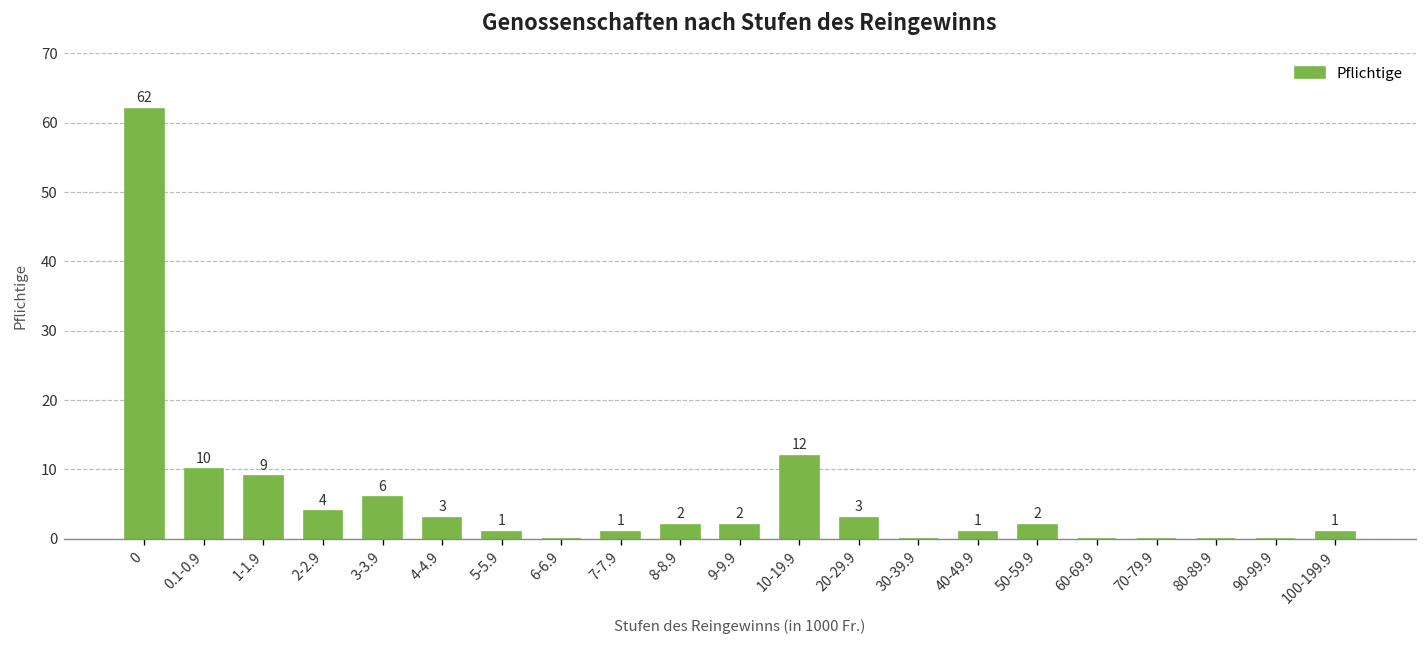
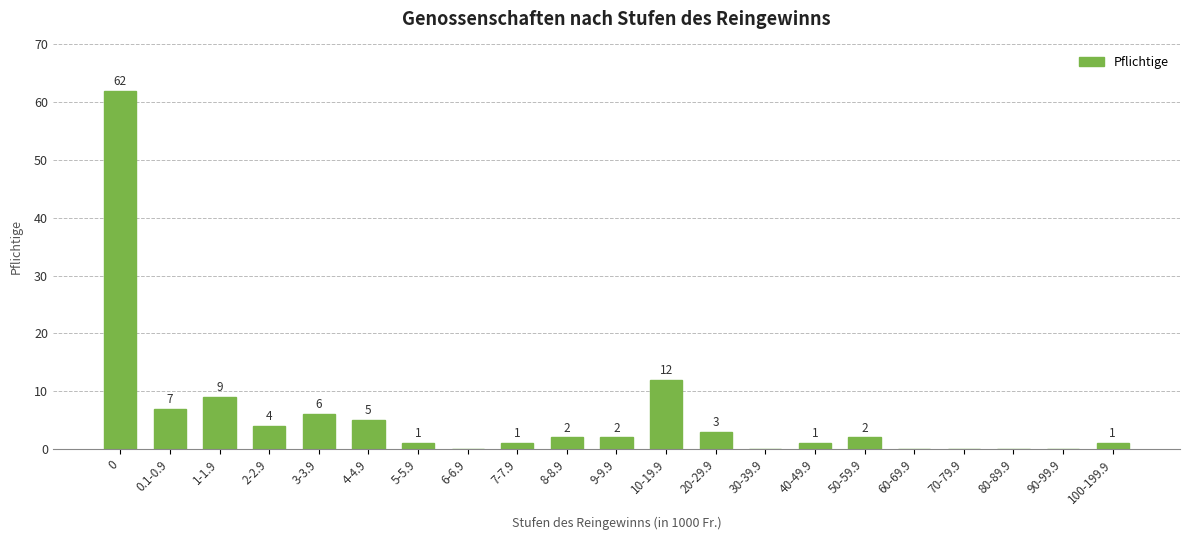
0.1-0.9: 10 -> 7
4-4.9: 3 -> 5
